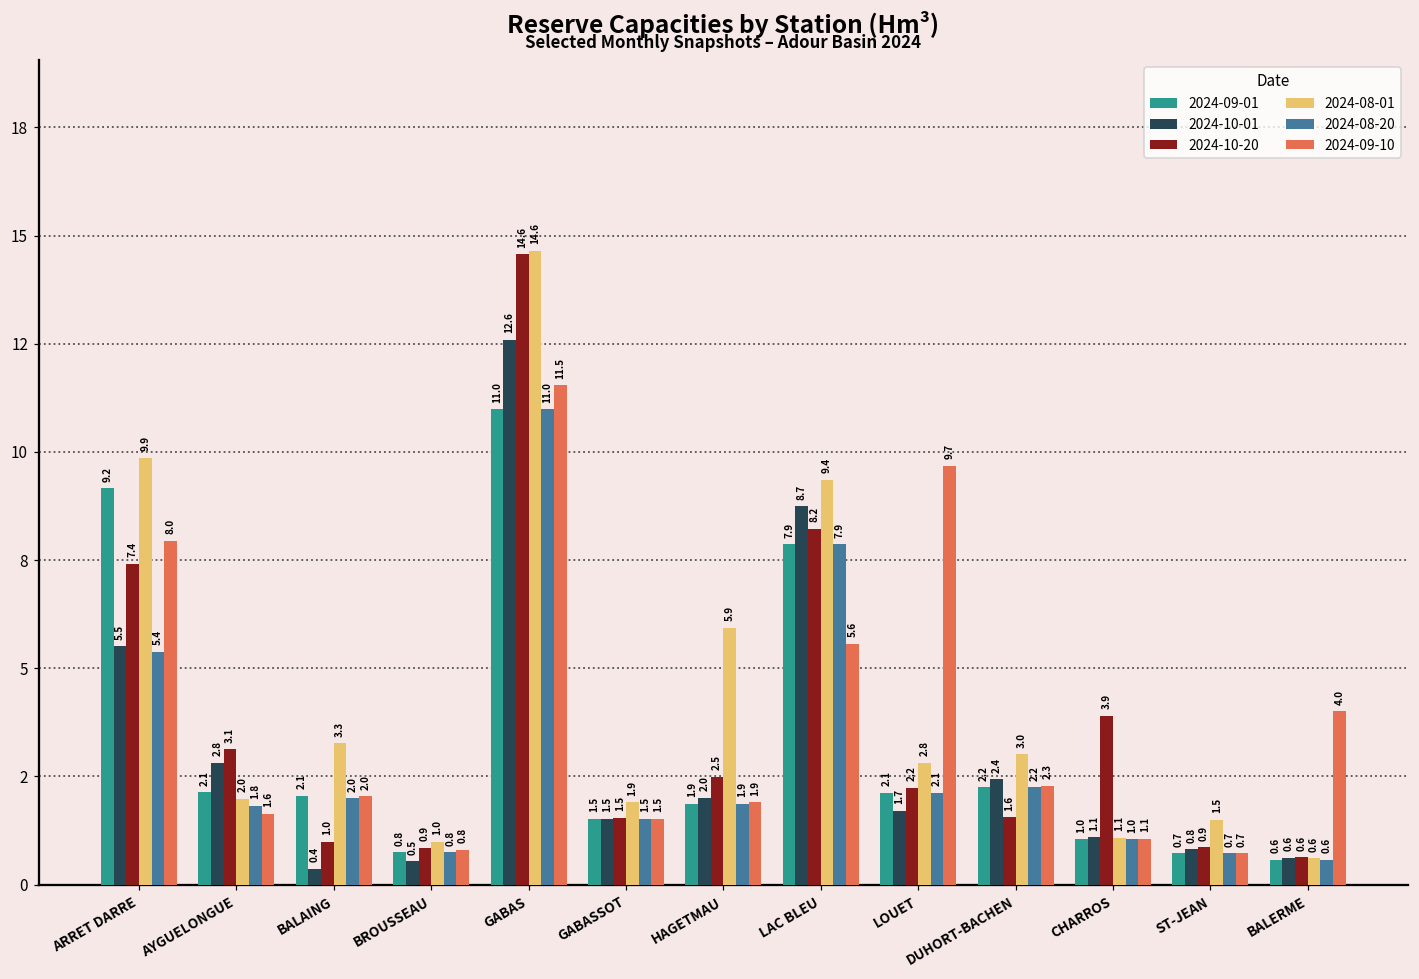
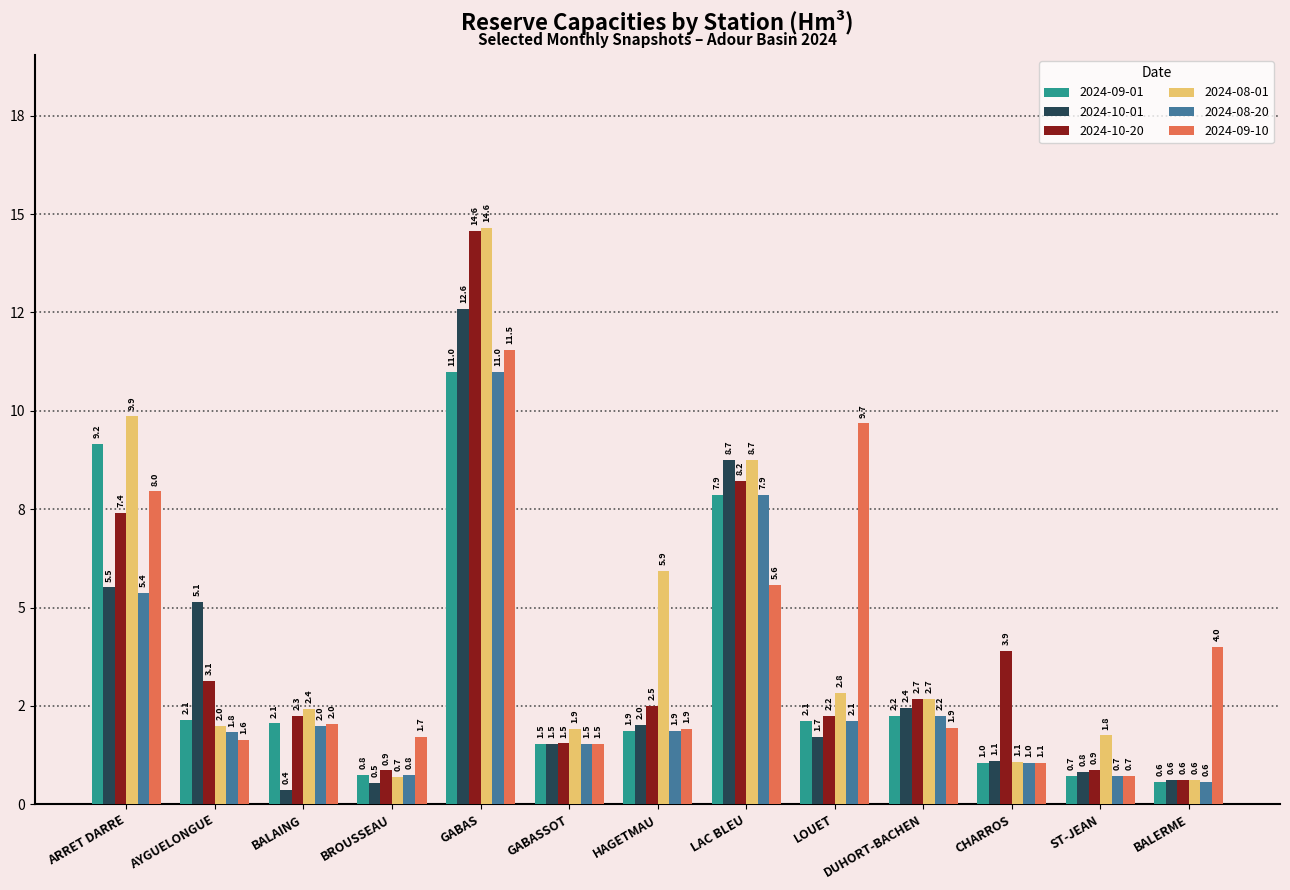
2024-10-01, AYGUELONGUE: 2.8 -> 5.1
2024-10-20, BALAING: 1.0 -> 2.3
2024-08-01, BALAING: 3.3 -> 2.4
2024-08-01, BROUSSEAU: 1.0 -> 0.7
2024-09-10, BROUSSEAU: 0.8 -> 1.7
2024-08-01, LAC BLEU: 9.4 -> 8.7
2024-10-20, DUHORT-BACHEN: 1.6 -> 2.7
2024-08-01, DUHORT-BACHEN: 3.0 -> 2.7
2024-09-10, DUHORT-BACHEN: 2.3 -> 1.9
2024-08-01, ST-JEAN: 1.5 -> 1.8
